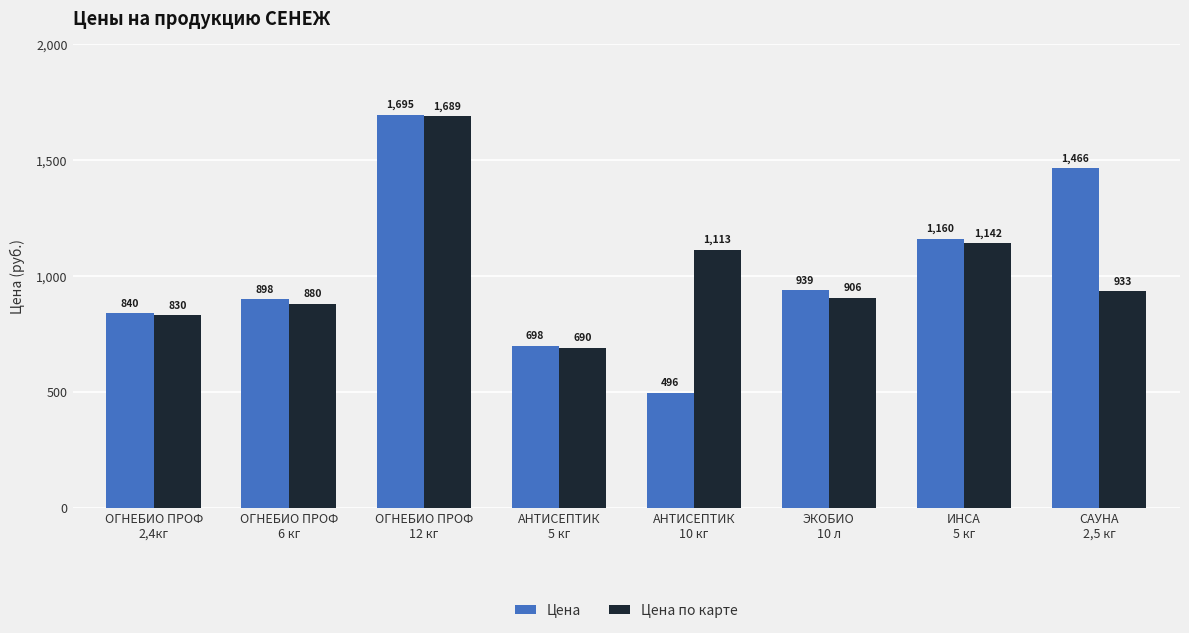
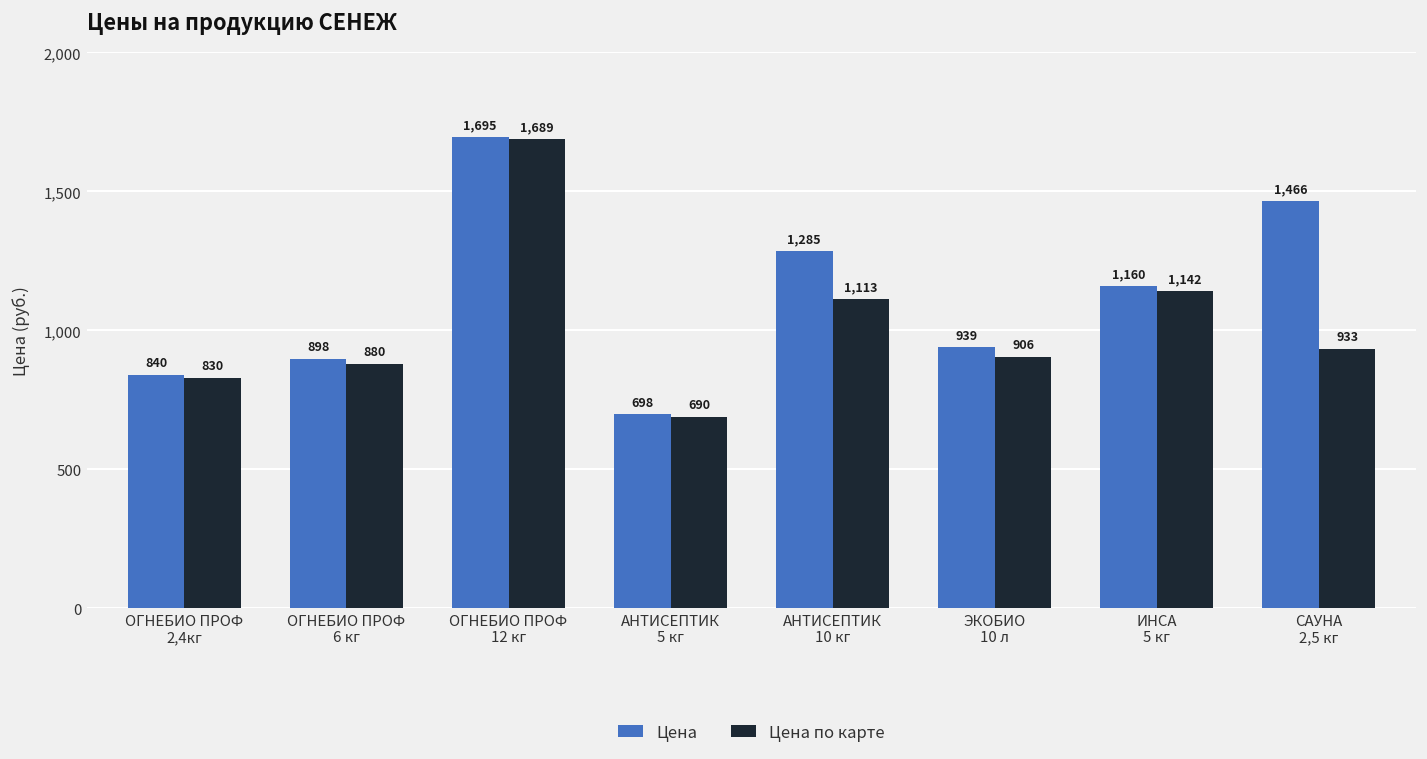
Цена, АНТИСЕПТИК 10 кг: 496 -> 1,285
